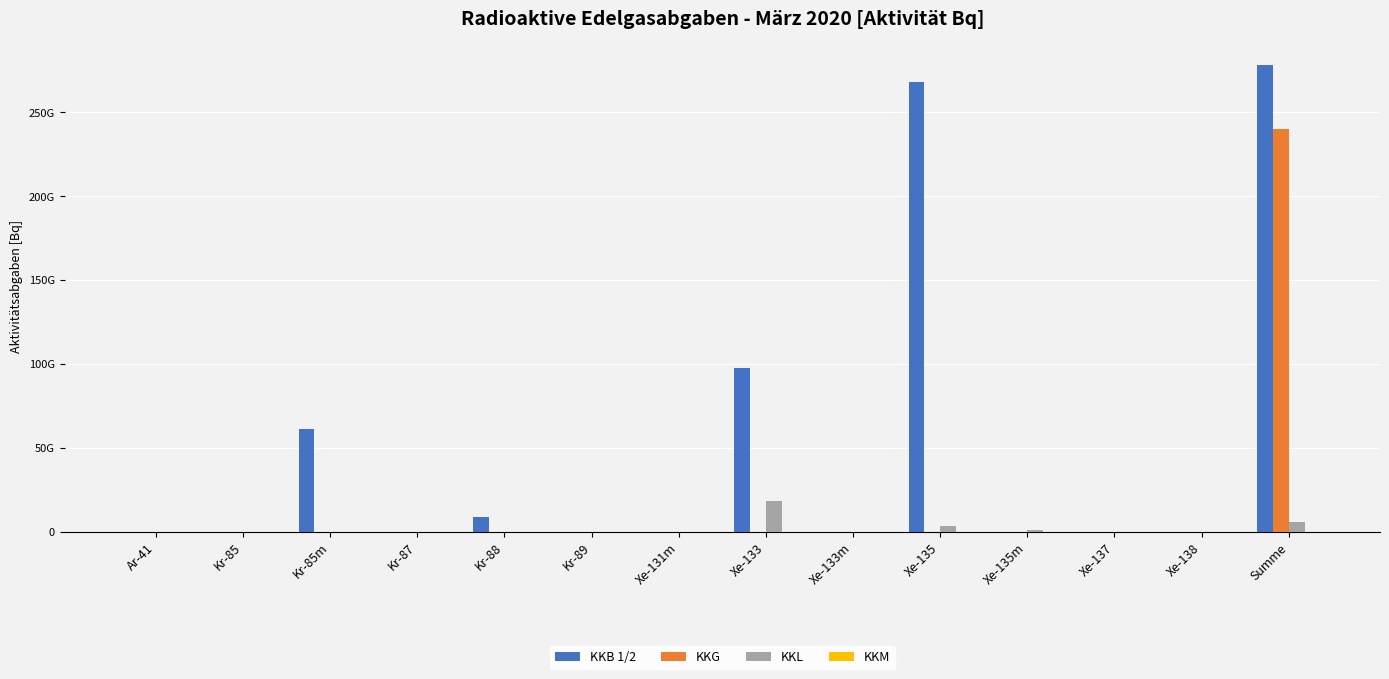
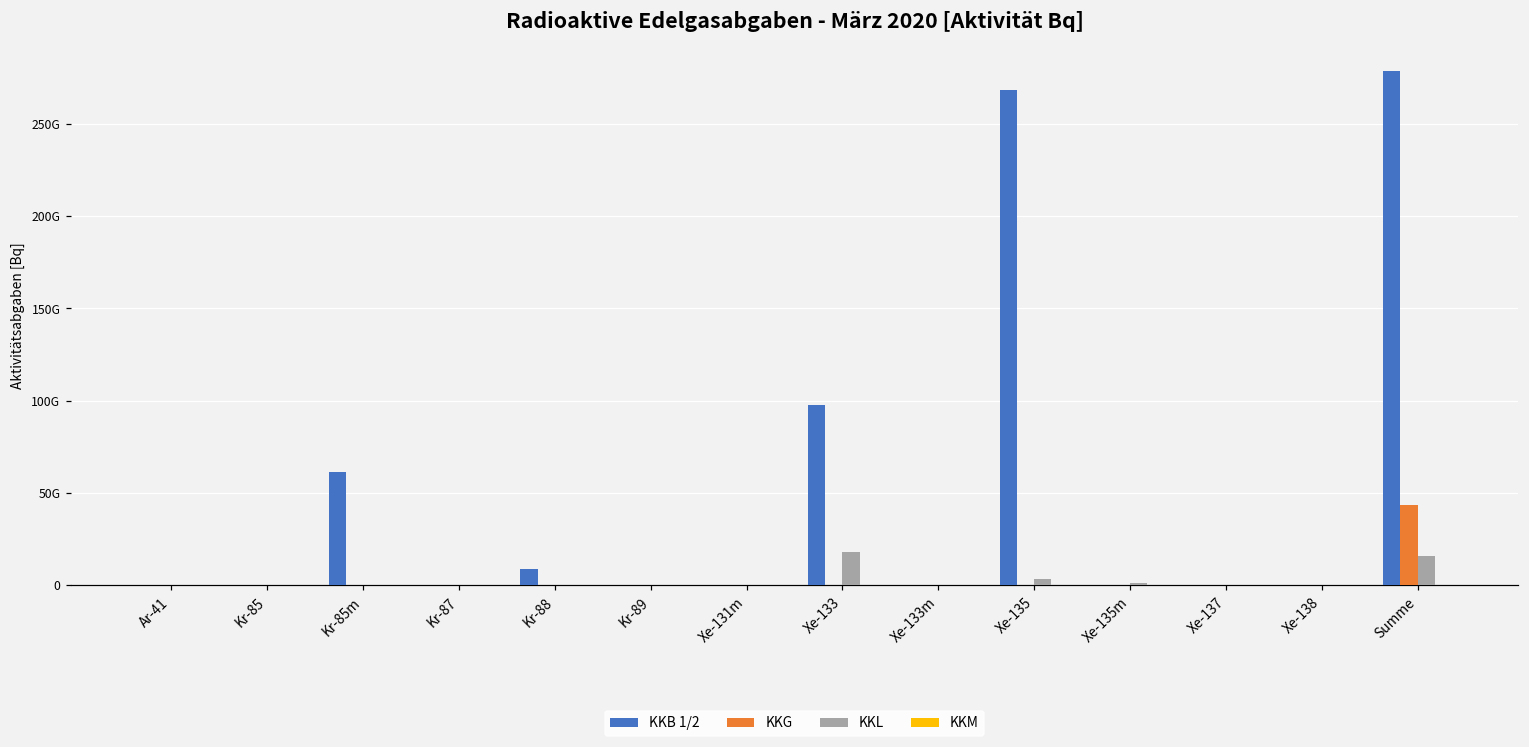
KKG, Summe: 240000000000 -> 43000000000
KKL, Summe: 6000000000 -> 16000000000
